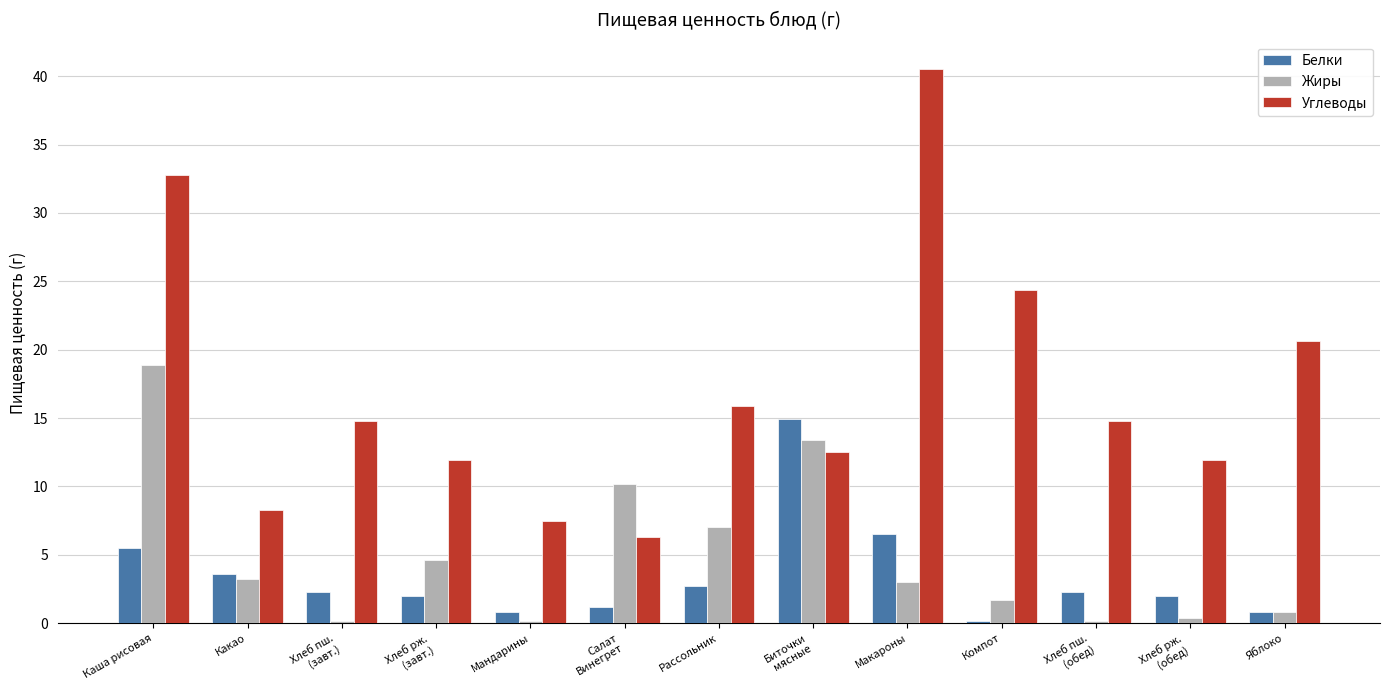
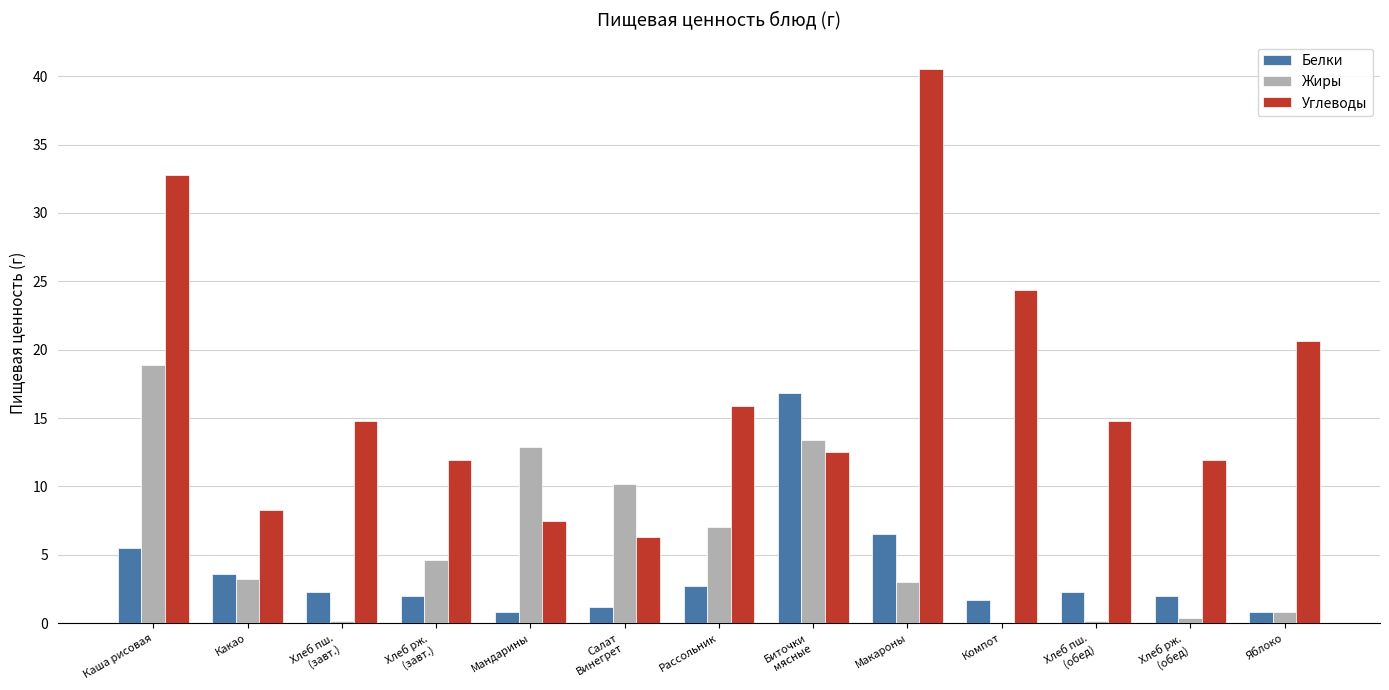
Жиры, Мандарины: 0.2 -> 12.9
Белки, Биточки мясные: 14.9 -> 16.8
Белки, Компот: 0.2 -> 1.7
Жиры, Компот: 1.7 -> 0.1
